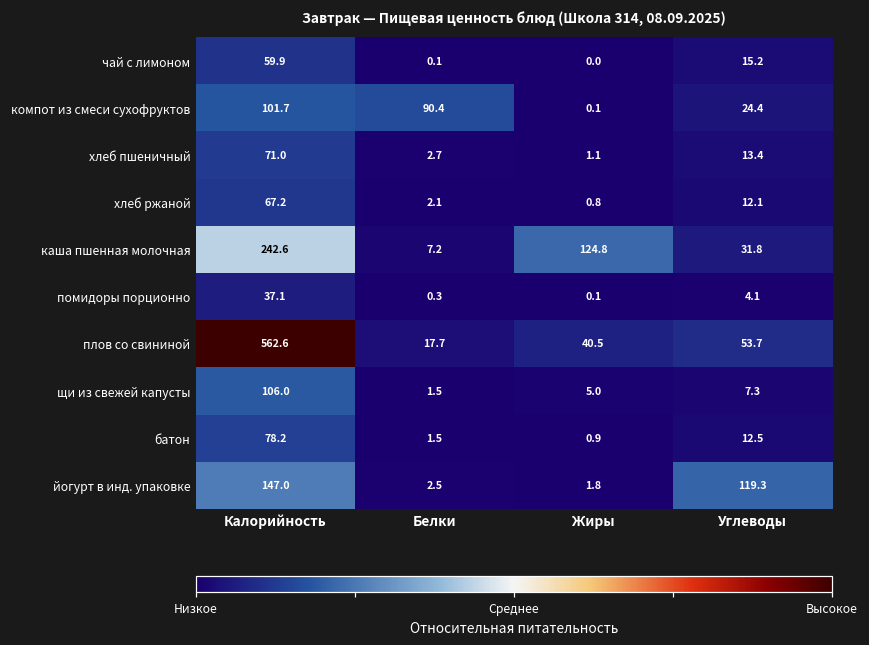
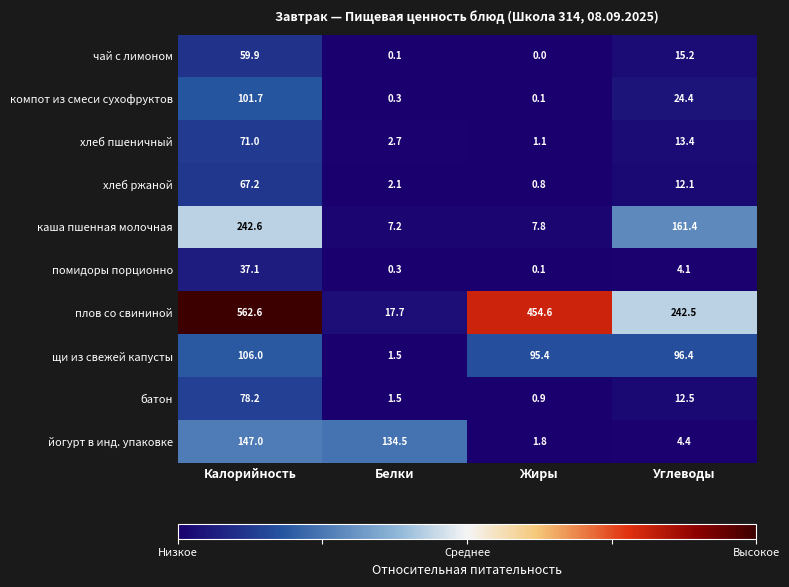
компот из смеси сухофруктов, Белки: 90.4 -> 0.3
каша пшенная молочная, Жиры: 124.8 -> 7.8
каша пшенная молочная, Углеводы: 31.8 -> 161.4
плов со свининой, Жиры: 40.5 -> 454.6
плов со свининой, Углеводы: 53.7 -> 242.5
щи из свежей капусты, Жиры: 5.0 -> 95.4
щи из свежей капусты, Углеводы: 7.3 -> 96.4
йогурт в инд. упаковке, Белки: 2.5 -> 134.5
йогурт в инд. упаковке, Углеводы: 119.3 -> 4.4
